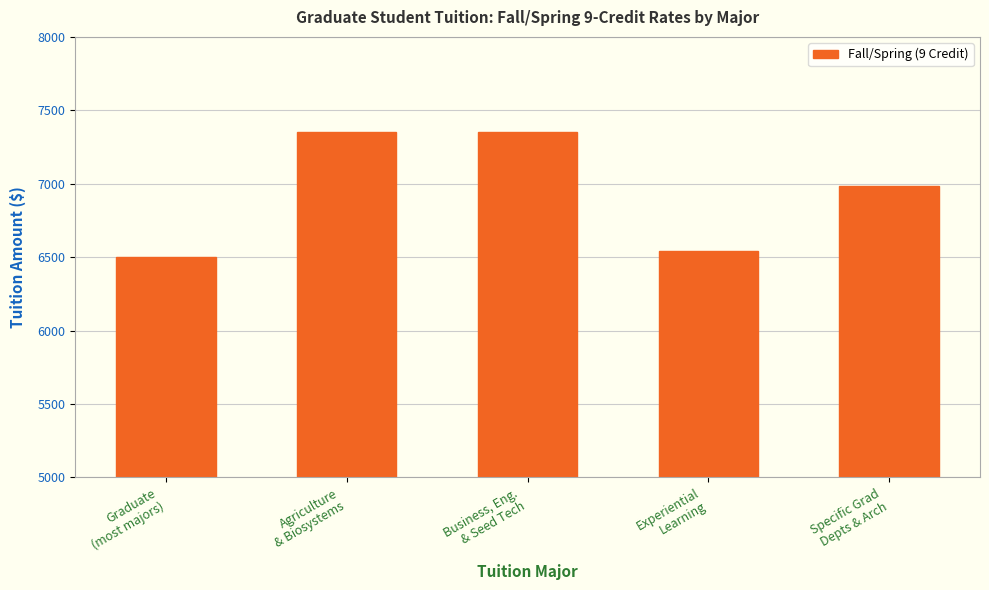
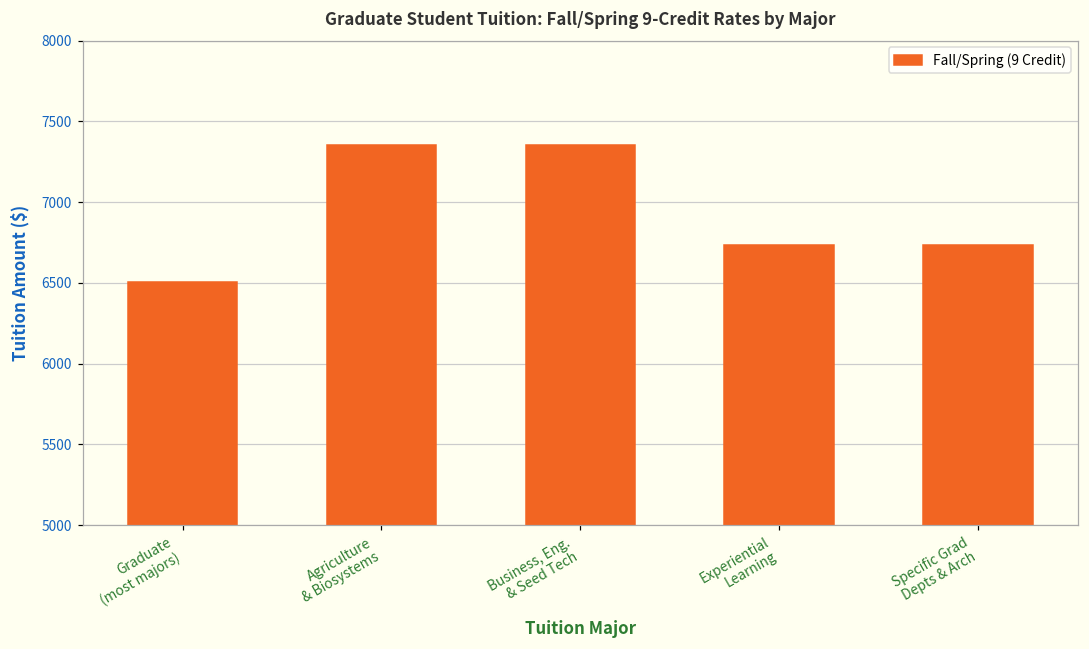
Experiential Learning: 6540 -> 6730
Specific Grad Depts & Arch: 6980 -> 6730
